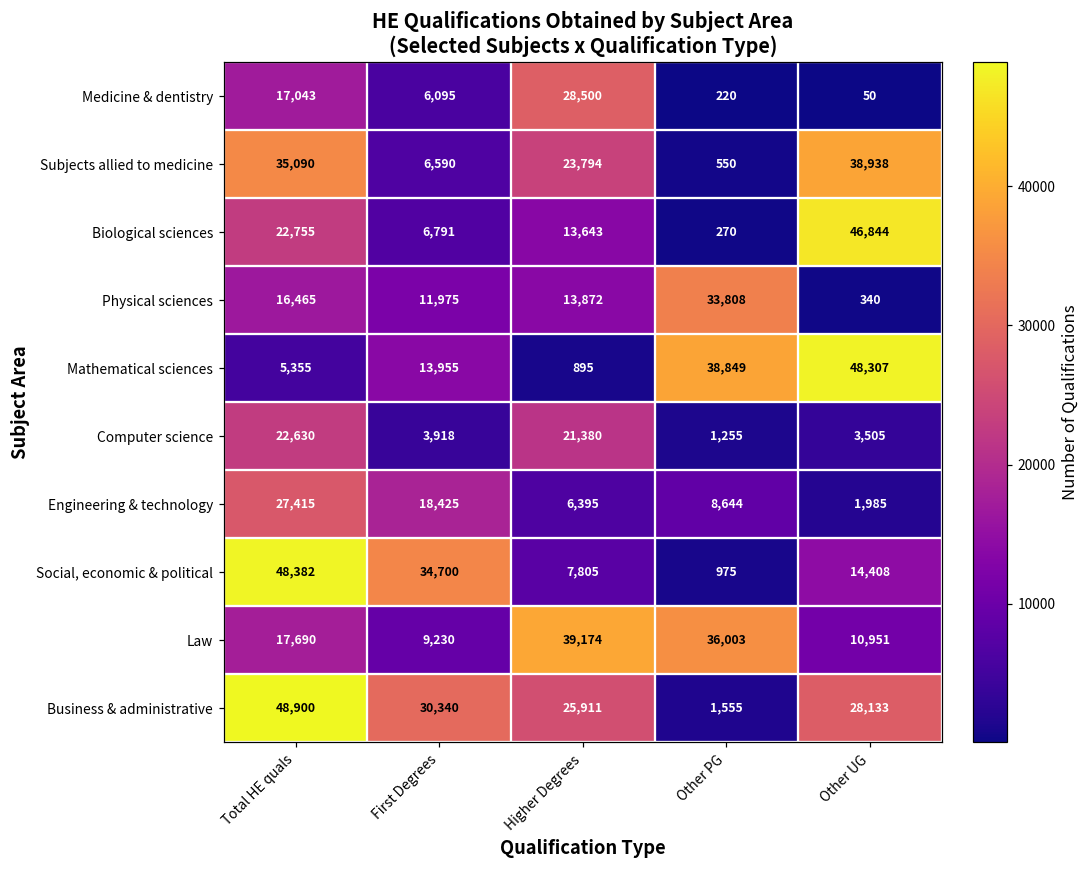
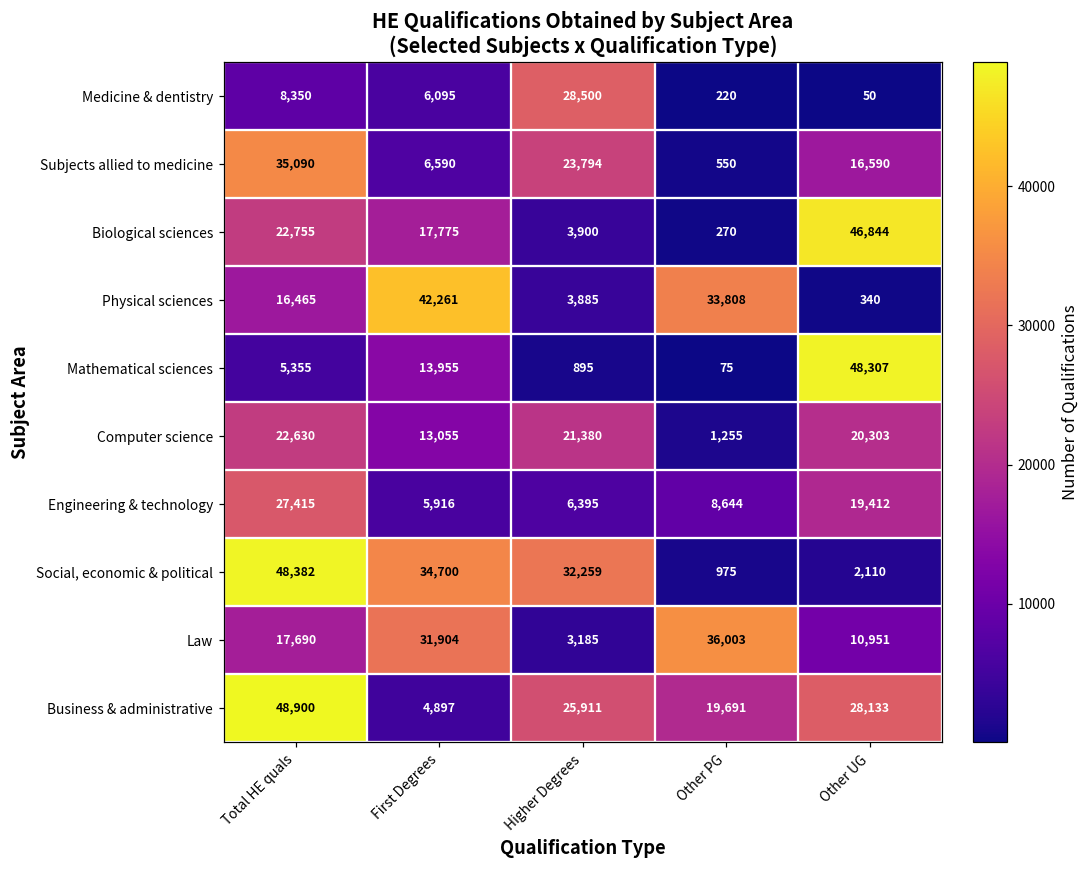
Medicine & dentistry, Total HE quals: 17,043 -> 8,350
Subjects allied to medicine, Other UG: 38,938 -> 16,590
Biological sciences, First Degrees: 6,791 -> 17,775
Biological sciences, Higher Degrees: 13,643 -> 3,900
Physical sciences, First Degrees: 11,975 -> 42,261
Physical sciences, Higher Degrees: 13,872 -> 3,885
Mathematical sciences, Other PG: 38,849 -> 75
Computer science, First Degrees: 3,918 -> 13,055
Computer science, Other UG: 3,505 -> 20,303
Engineering & technology, First Degrees: 18,425 -> 5,916
Engineering & technology, Other UG: 1,985 -> 19,412
Social, economic & political, Higher Degrees: 7,805 -> 32,259
Social, economic & political, Other UG: 14,408 -> 2,110
Law, First Degrees: 9,230 -> 31,904
Law, Higher Degrees: 39,174 -> 3,185
Business & administrative, First Degrees: 30,340 -> 4,897
Business & administrative, Other PG: 1,555 -> 19,691
